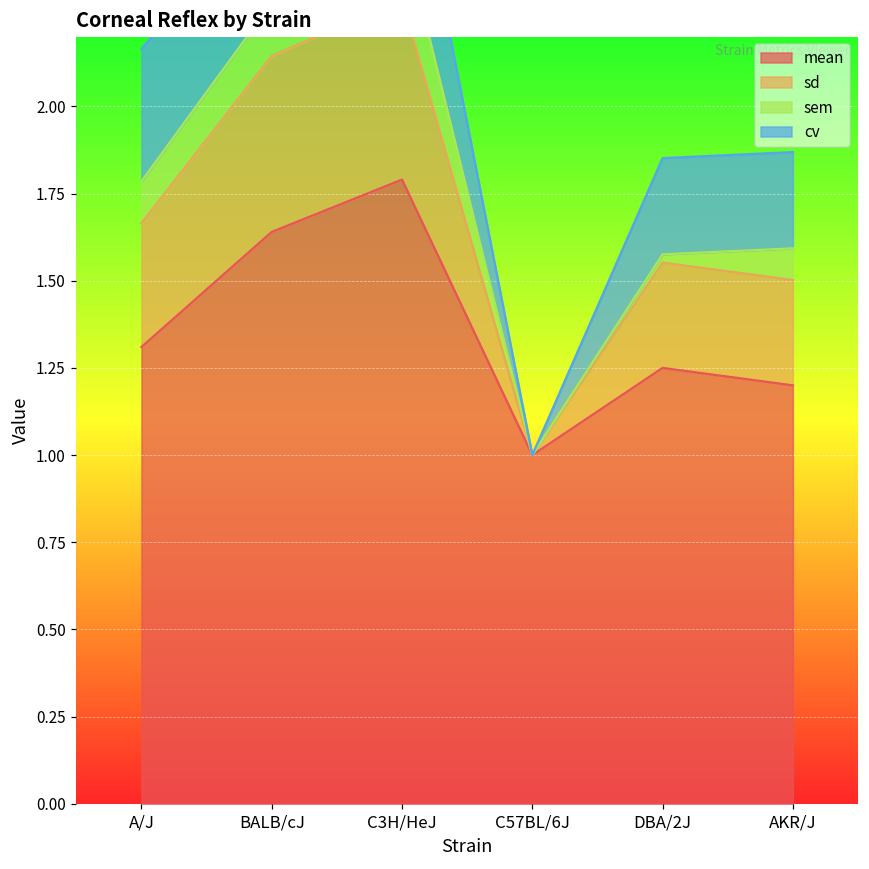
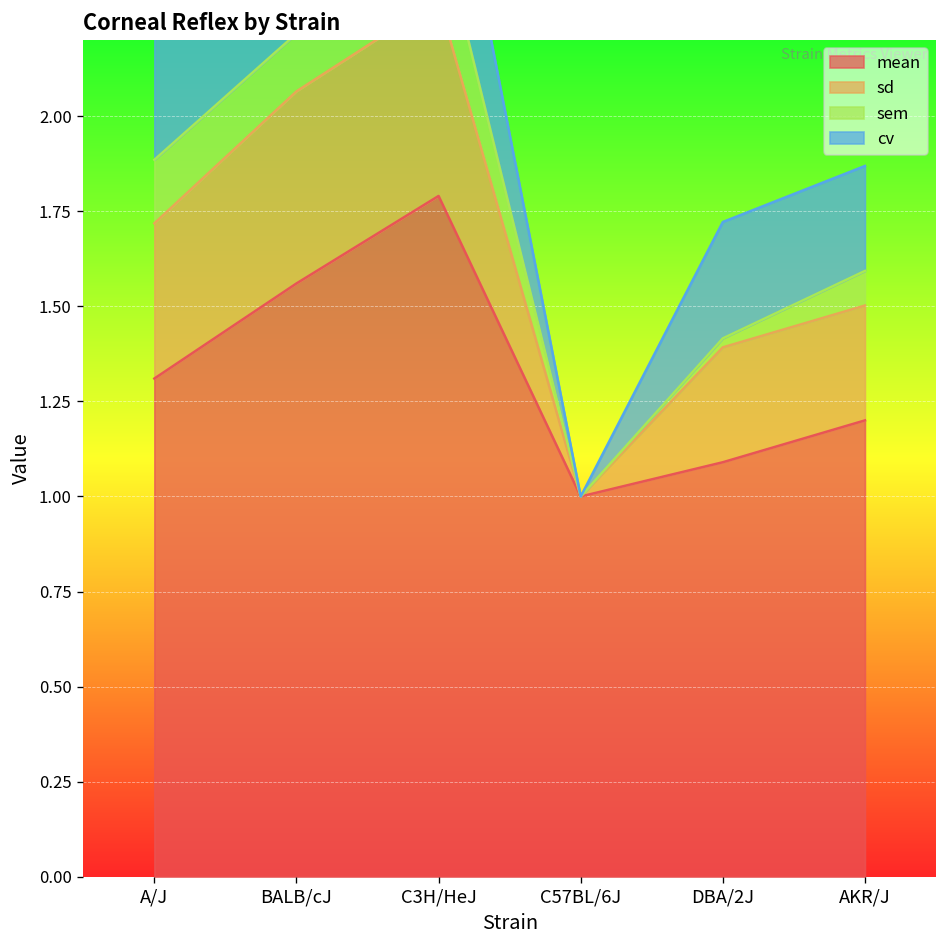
sd, A/J: 0.36 -> 0.41
sem, A/J: 0.12 -> 0.17
mean, BALB/cJ: 1.64 -> 1.56
mean, DBA/2J: 1.25 -> 1.09
cv, DBA/2J: 0.28 -> 0.31
